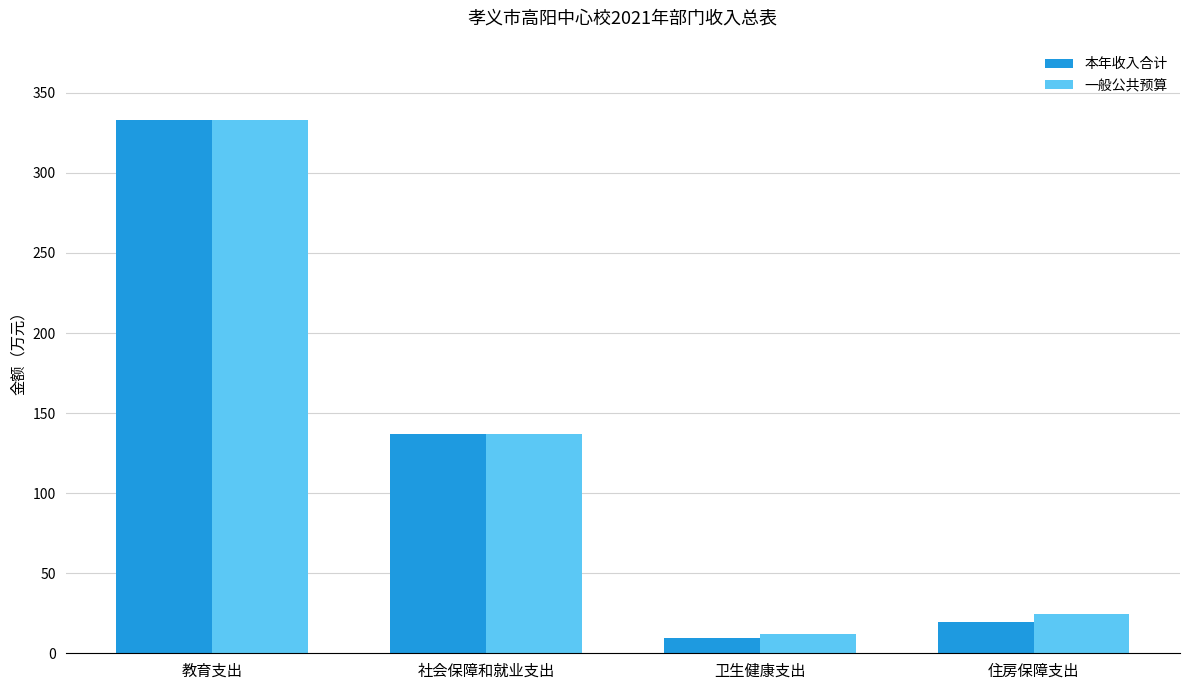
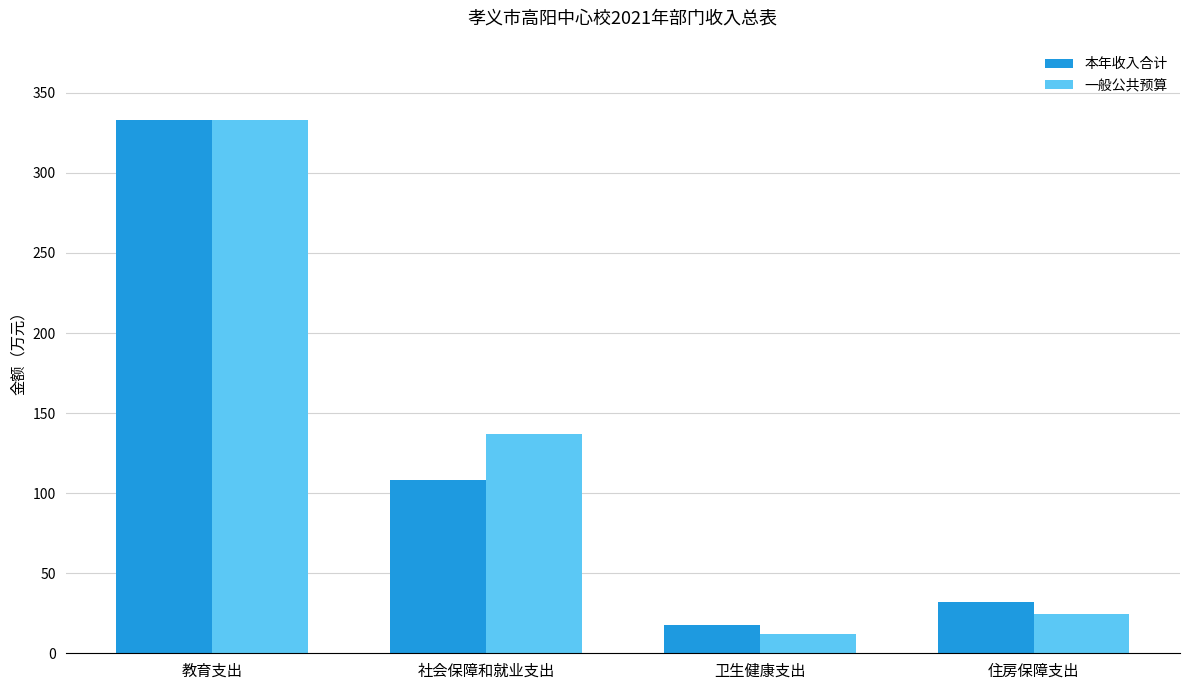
本年收入合计, 社会保障和就业支出: 137 -> 108
本年收入合计, 卫生健康支出: 10 -> 17
本年收入合计, 住房保障支出: 20 -> 32
